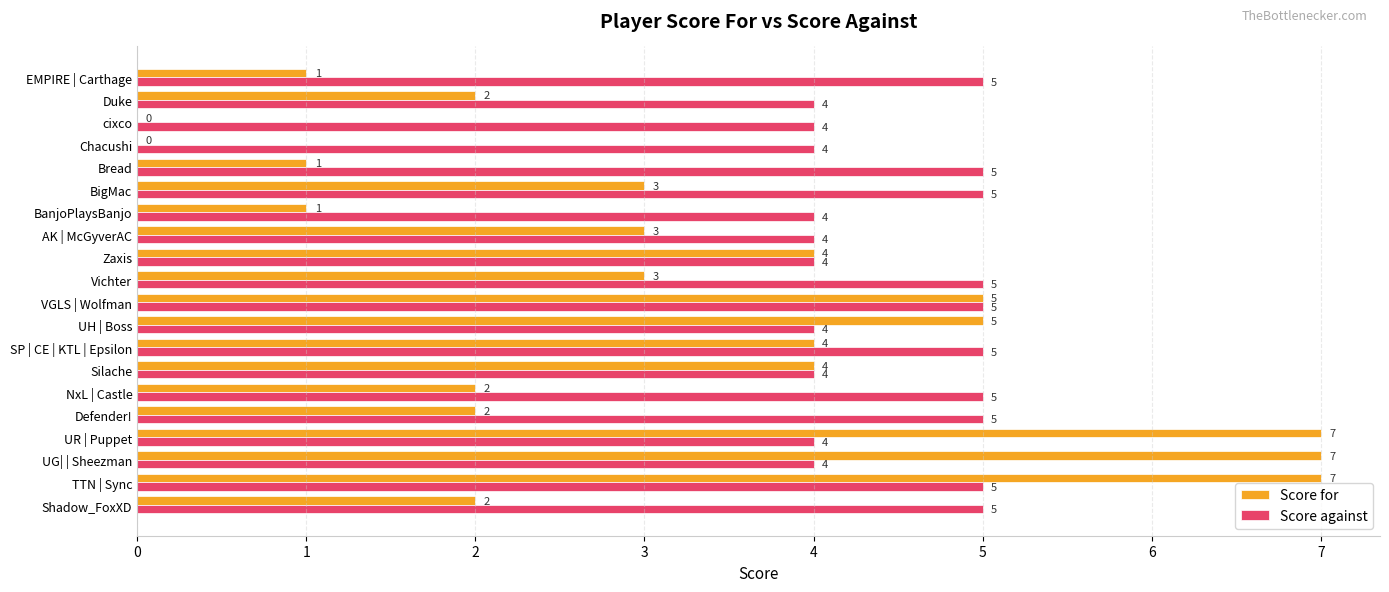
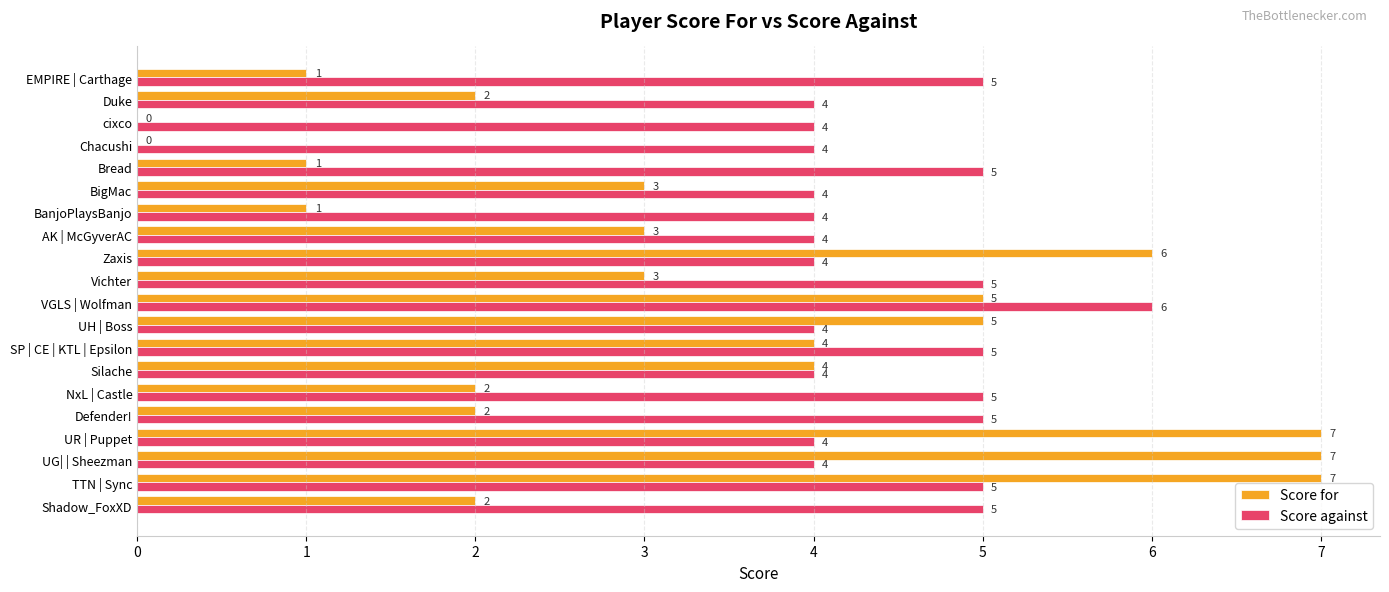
Score against, BigMac: 5 -> 4
Score for, Zaxis: 4 -> 6
Score against, VGLS | Wolfman: 5 -> 6
